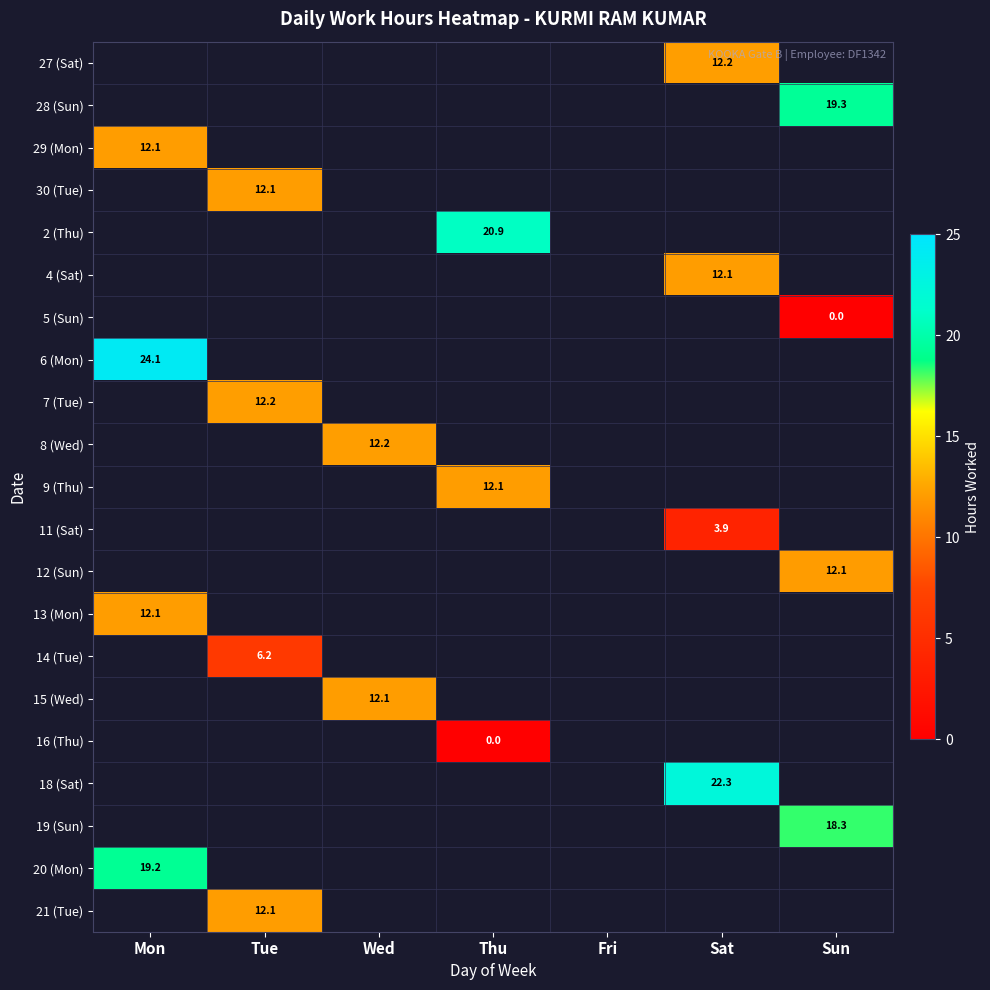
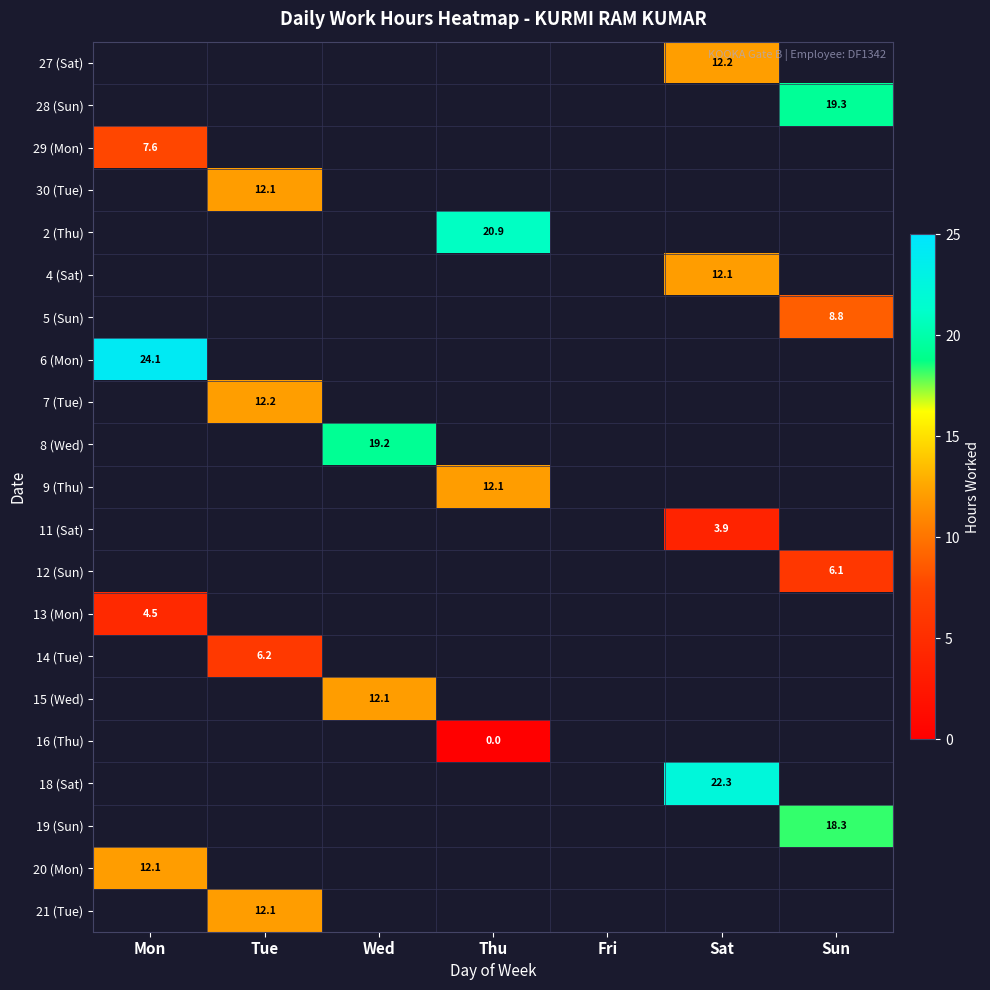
29 (Mon), Mon: 12.1 -> 7.6
5 (Sun), Sun: 0.0 -> 8.8
8 (Wed), Wed: 12.2 -> 19.2
12 (Sun), Sun: 12.1 -> 6.1
13 (Mon), Mon: 12.1 -> 4.5
20 (Mon), Mon: 19.2 -> 12.1
